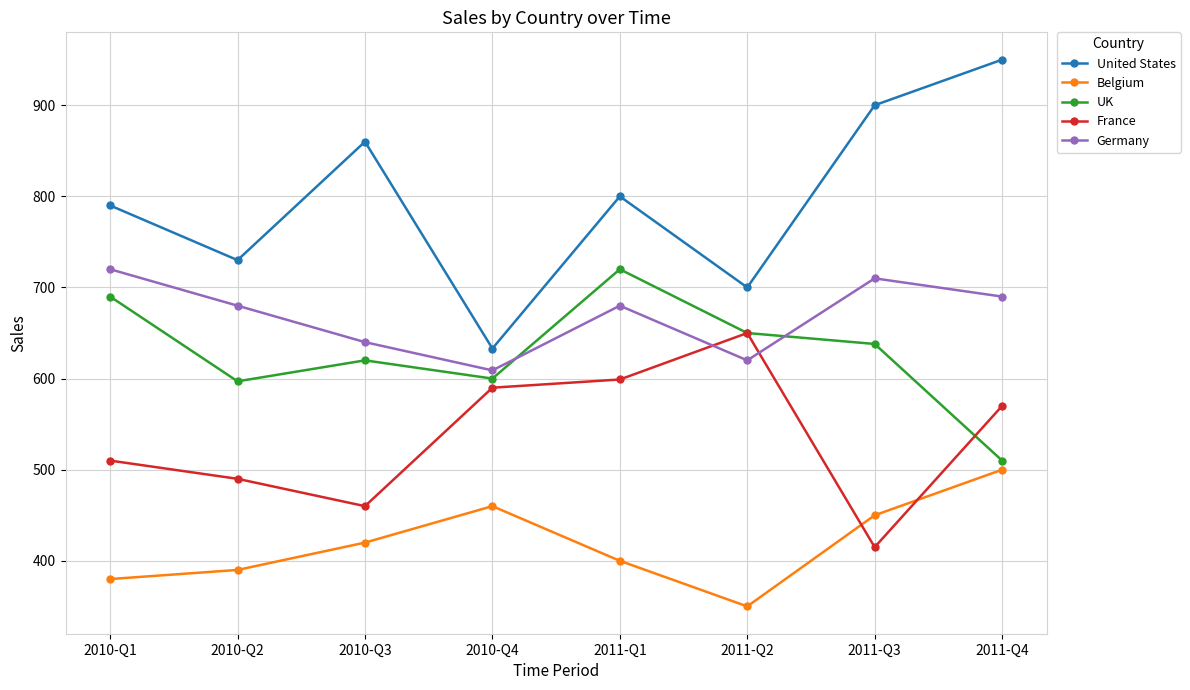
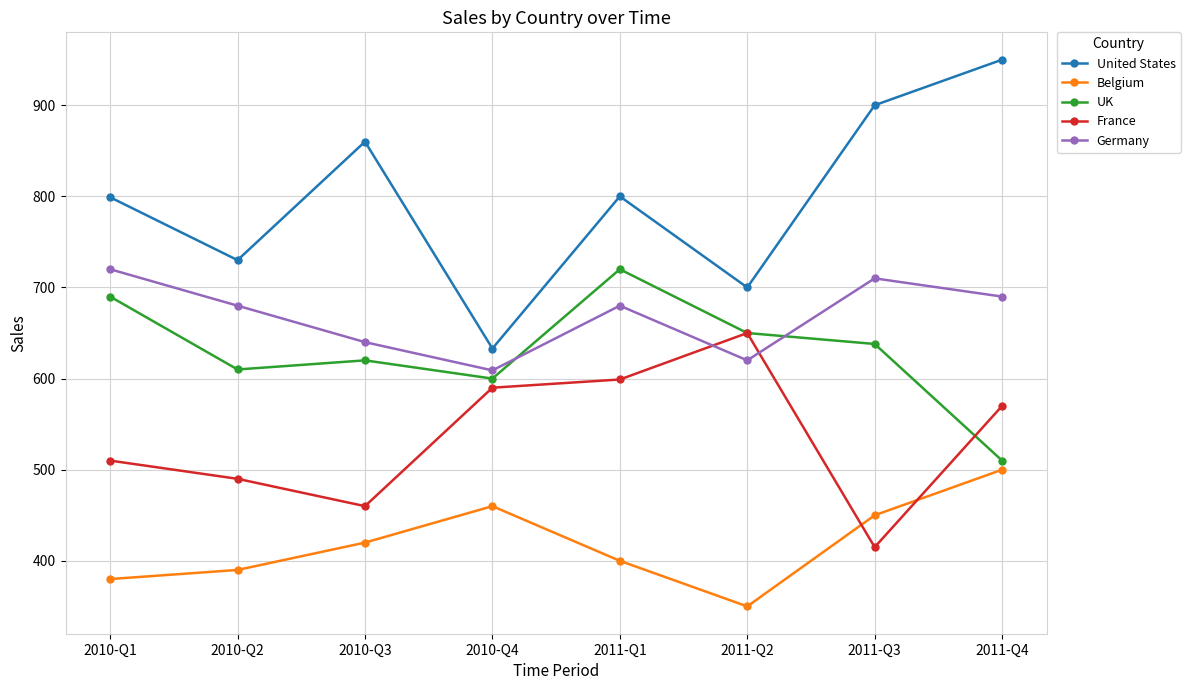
United States, 2010-Q1: 790 -> 800
UK, 2010-Q2: 600 -> 610
